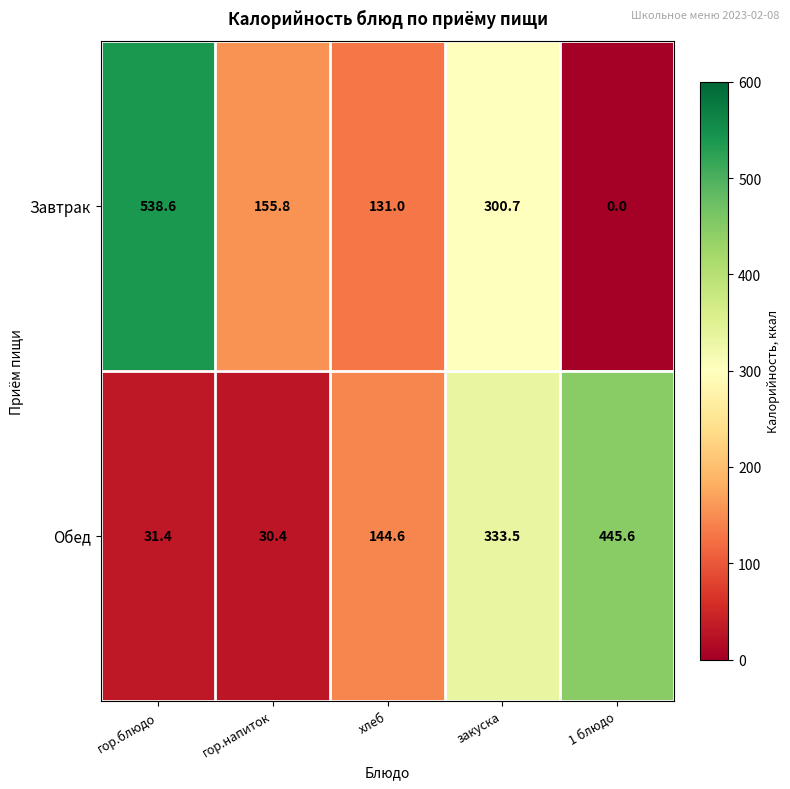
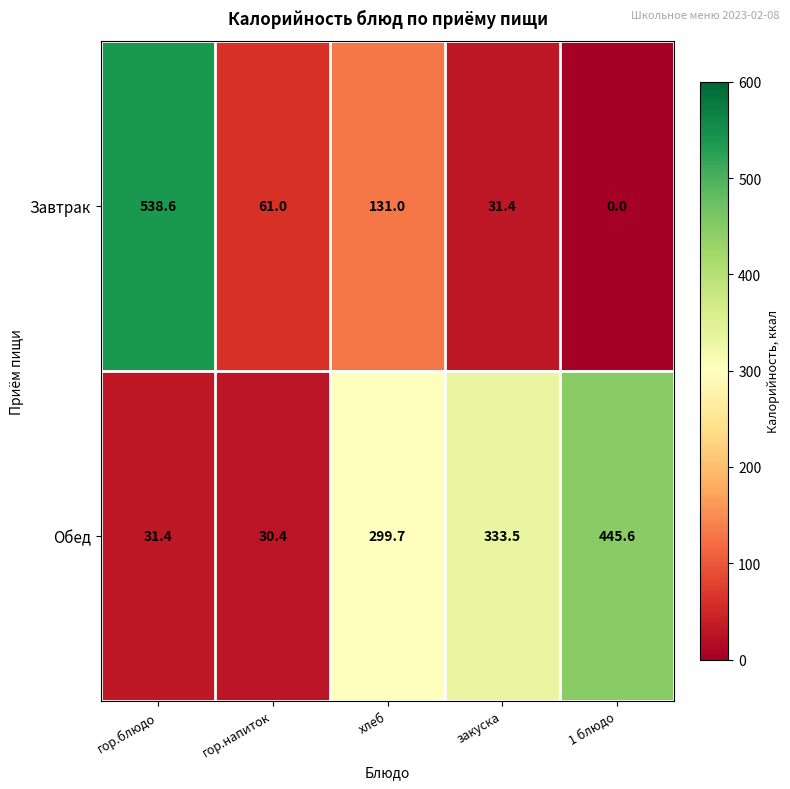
Завтрак, гор.напиток: 155.8 -> 61.0
Завтрак, закуска: 300.7 -> 31.4
Обед, хлеб: 144.6 -> 299.7
